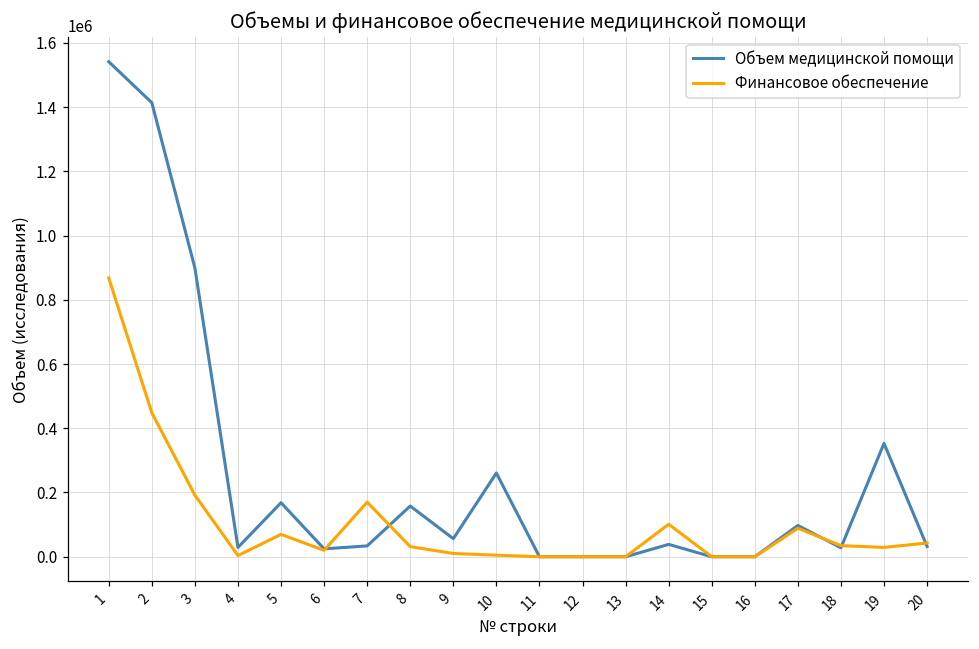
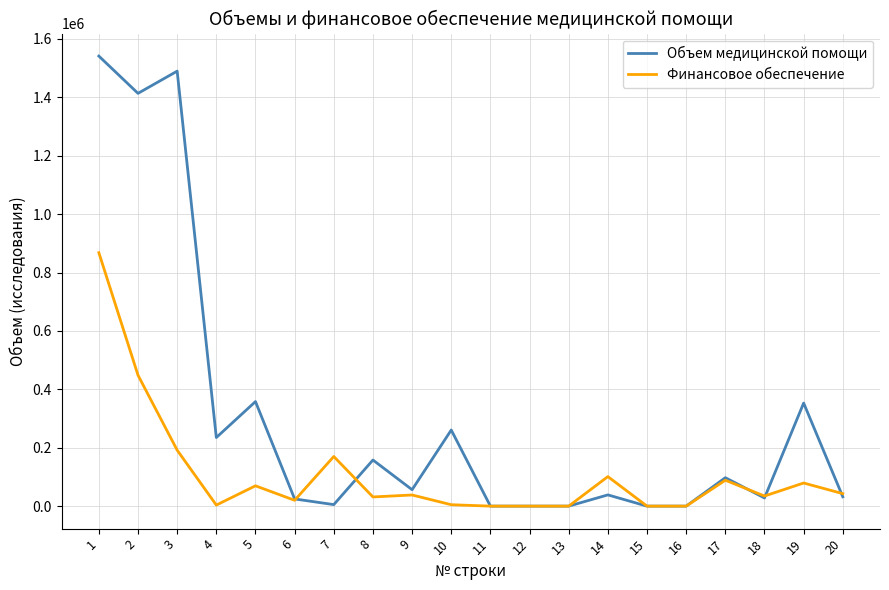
Объем медицинской помощи, 3: 900000 -> 1490000
Объем медицинской помощи, 4: 30000 -> 230000
Объем медицинской помощи, 5: 170000 -> 360000
Объем медицинской помощи, 7: 30000 -> 10000
Финансовое обеспечение, 9: 10000 -> 40000
Финансовое обеспечение, 19: 30000 -> 80000
